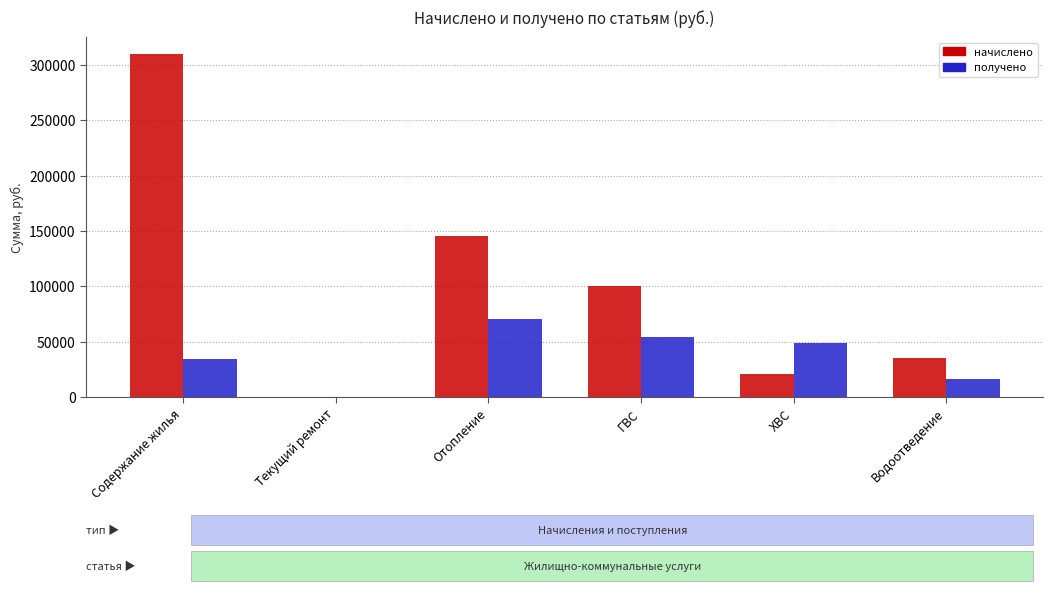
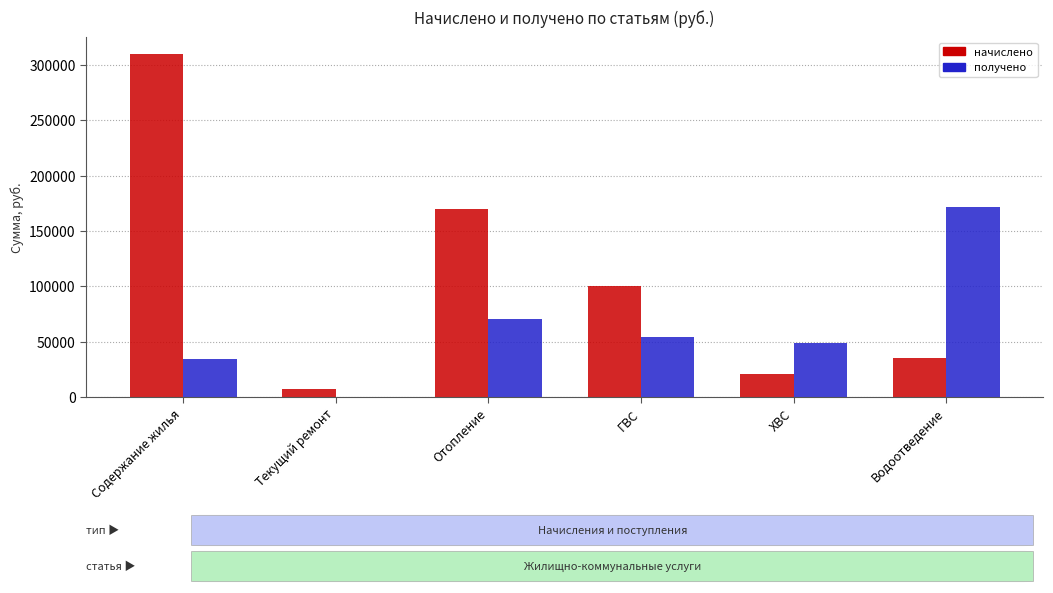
начислено, Текущий ремонт: 0 -> 7000
начислено, Отопление: 145000 -> 169000
получено, Водоотведение: 16000 -> 172000
